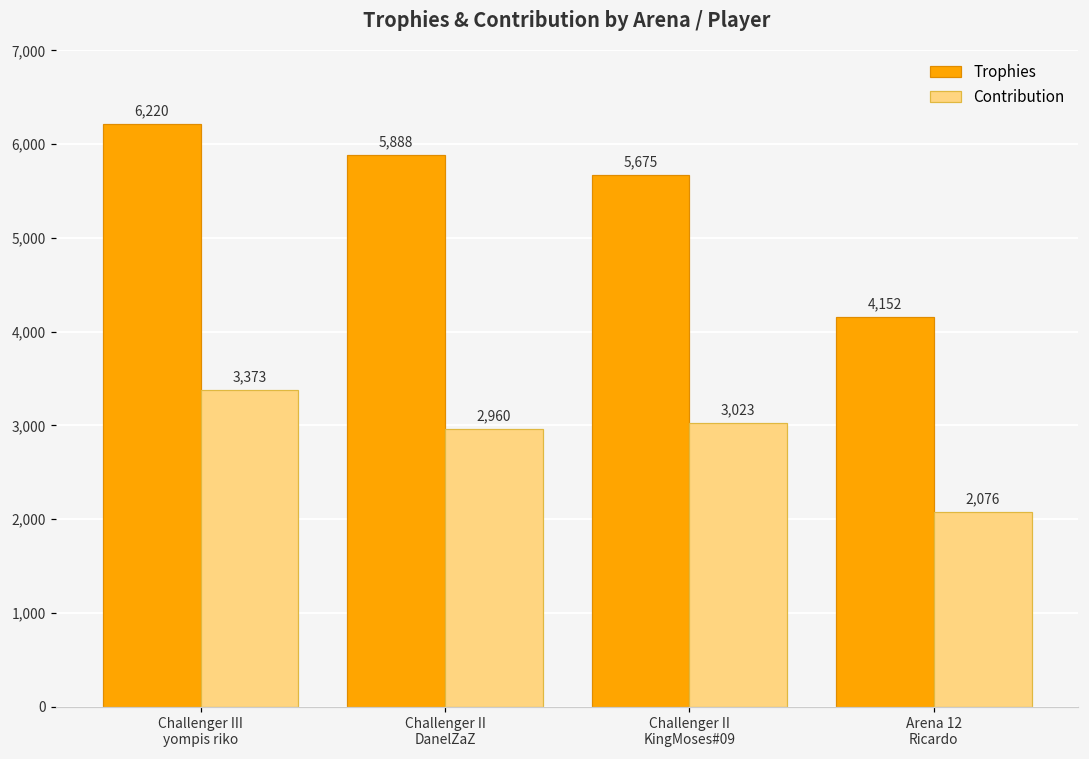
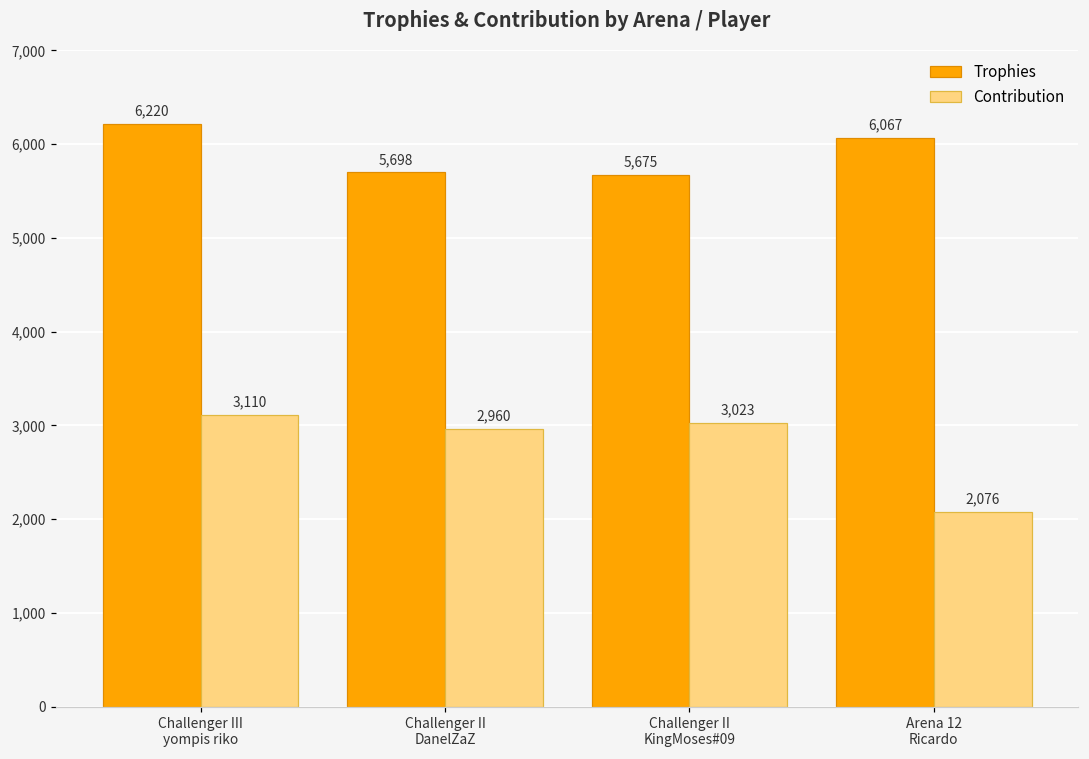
Contribution, Challenger III yompis riko: 3,373 -> 3,110
Trophies, Challenger II DanelZaZ: 5,888 -> 5,698
Trophies, Arena 12 Ricardo: 4,152 -> 6,067
